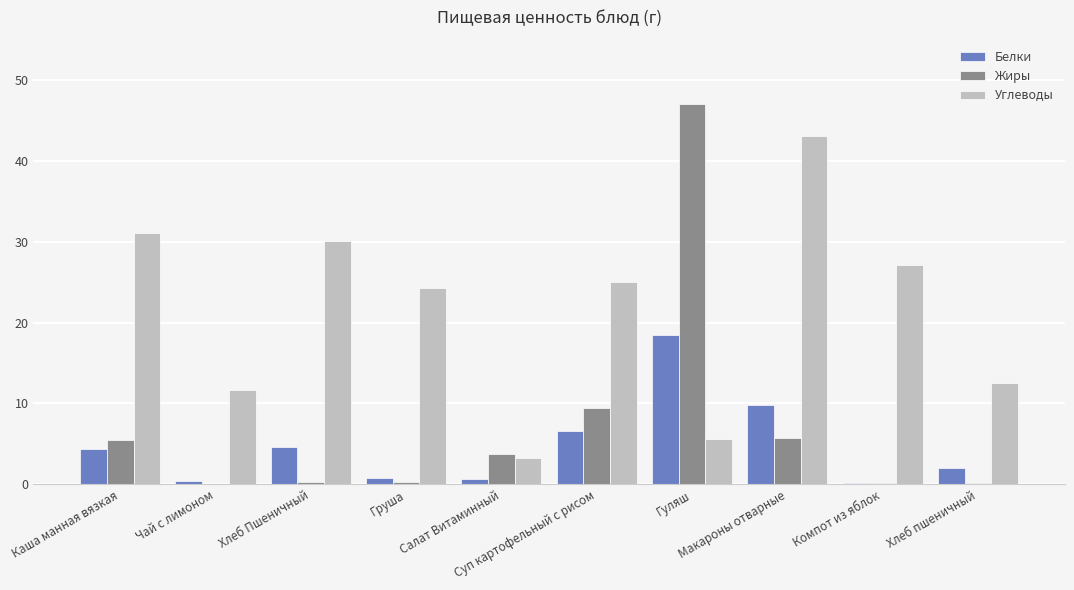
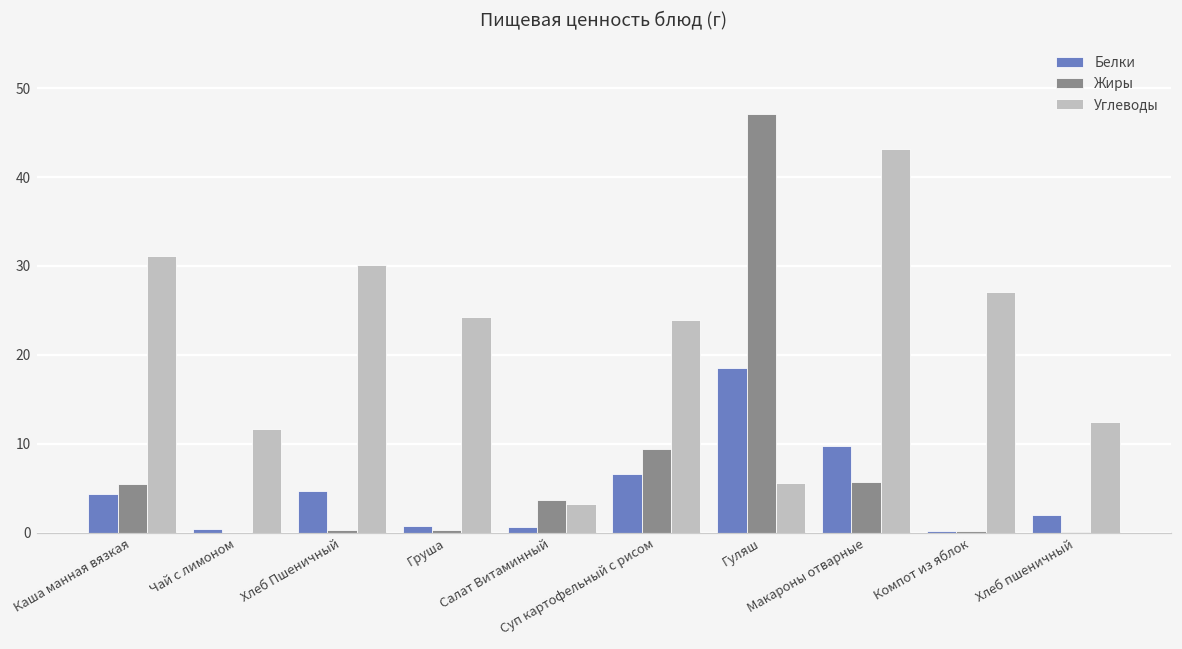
Углеводы, Суп картофельный с рисом: 25 -> 24
